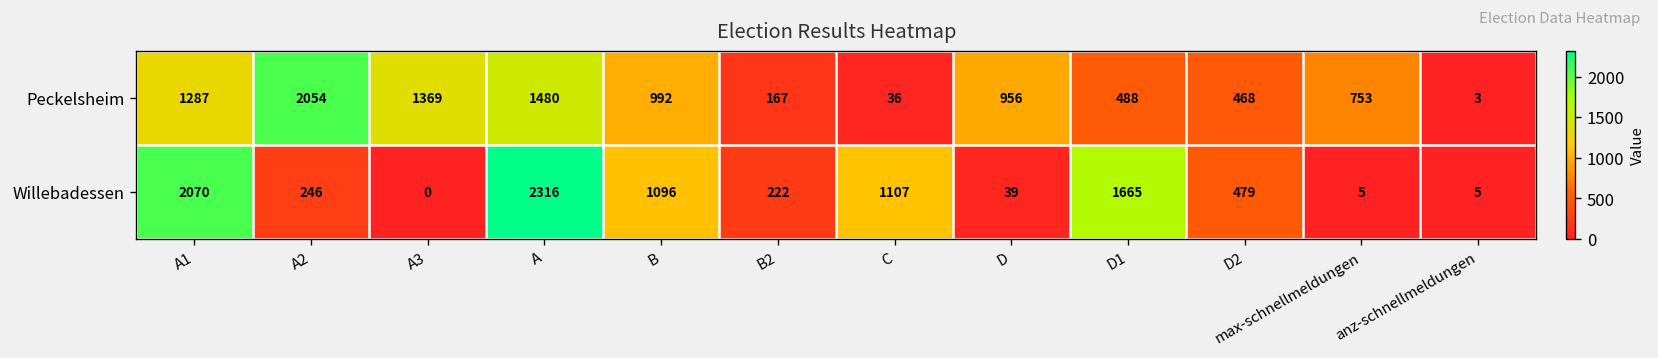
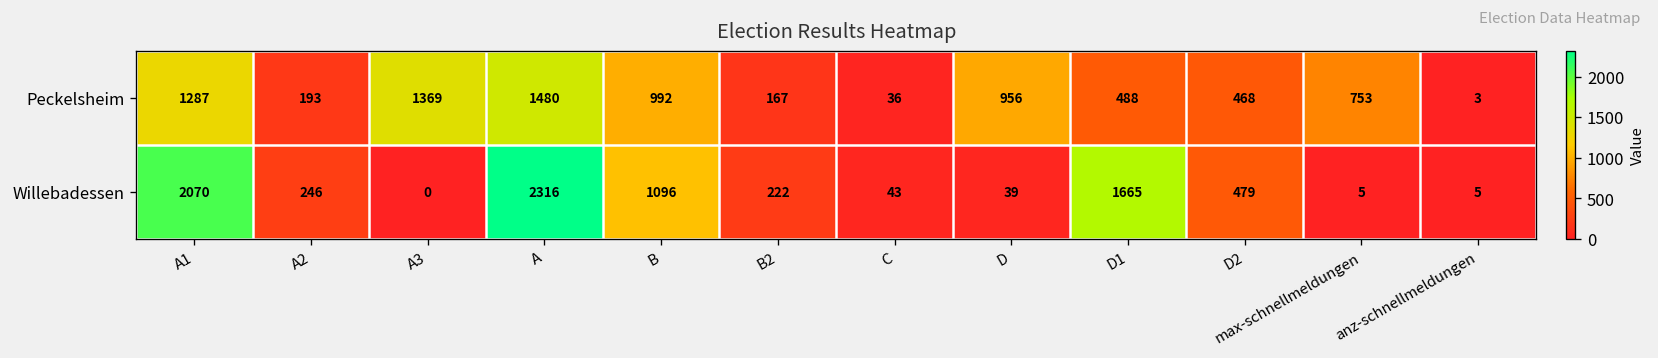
Peckelsheim, A2: 2054 -> 193
Willebadessen, C: 1107 -> 43
